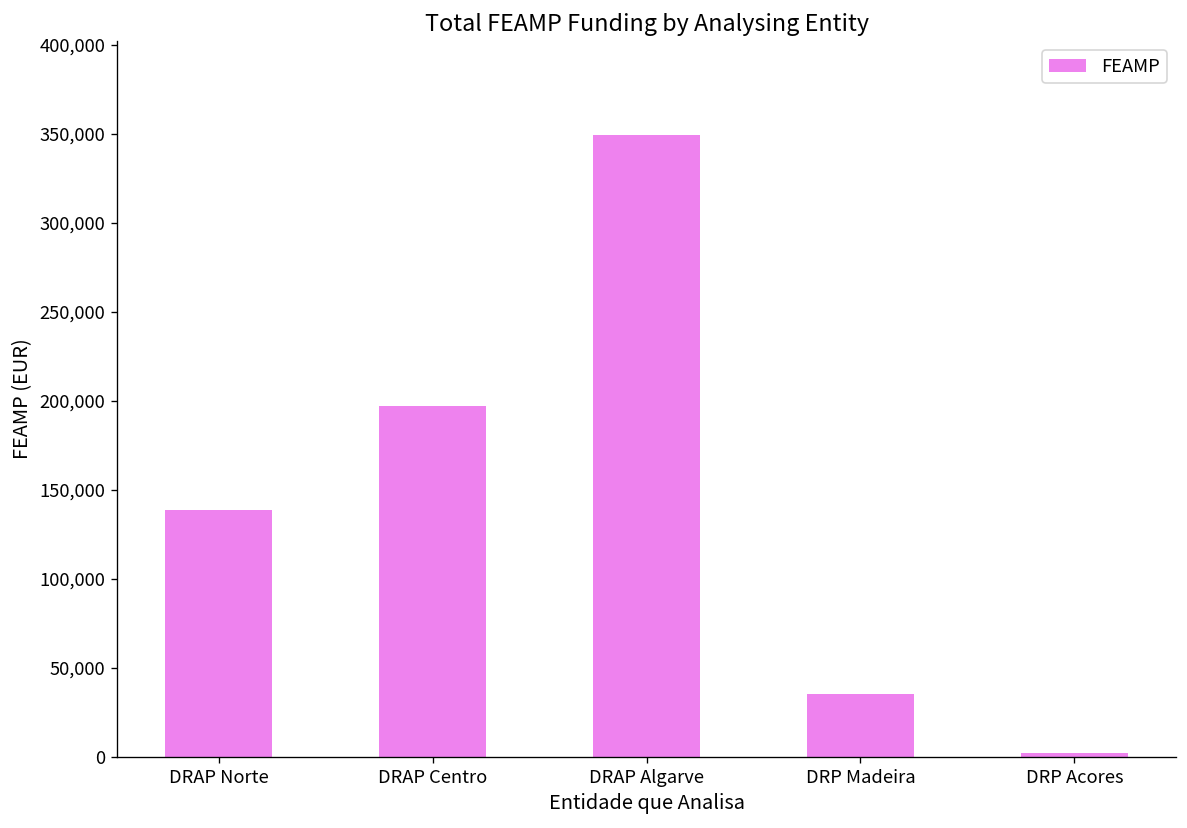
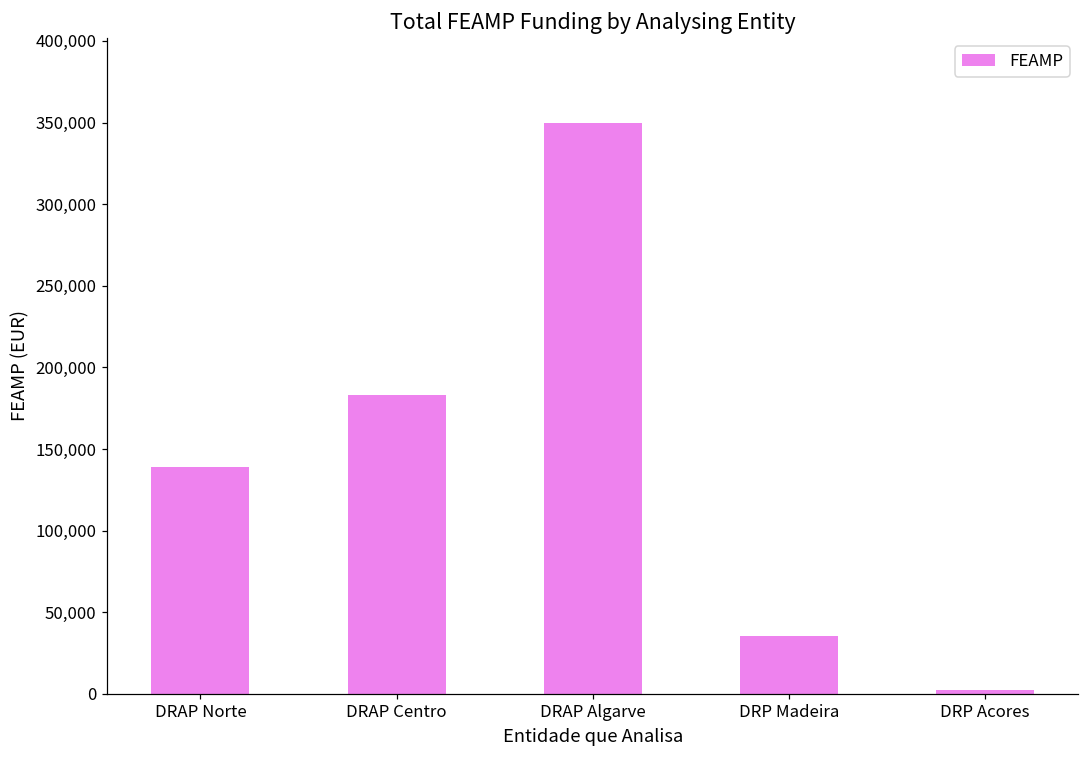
DRAP Centro: 197,000 -> 183,000
